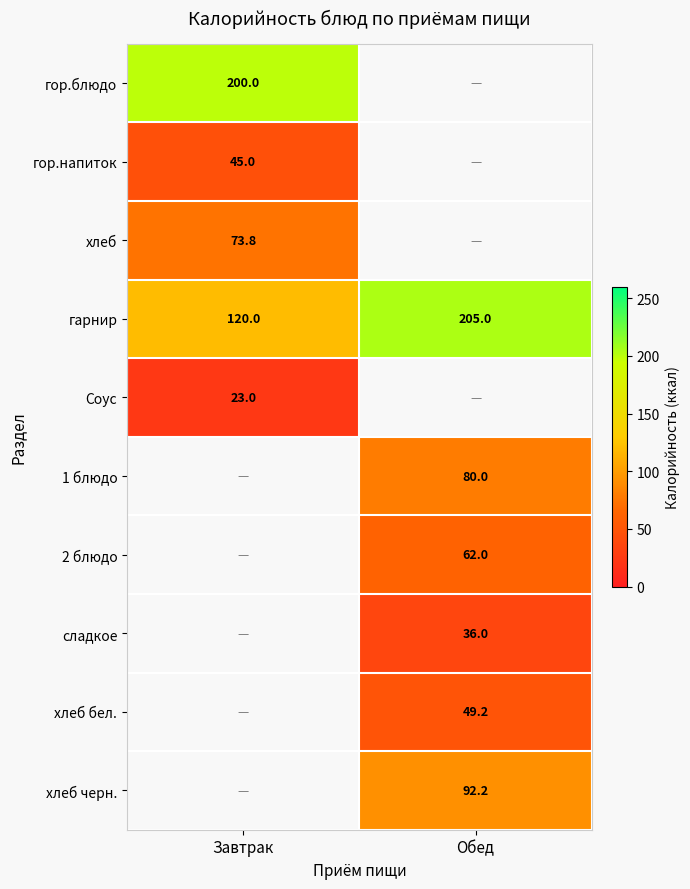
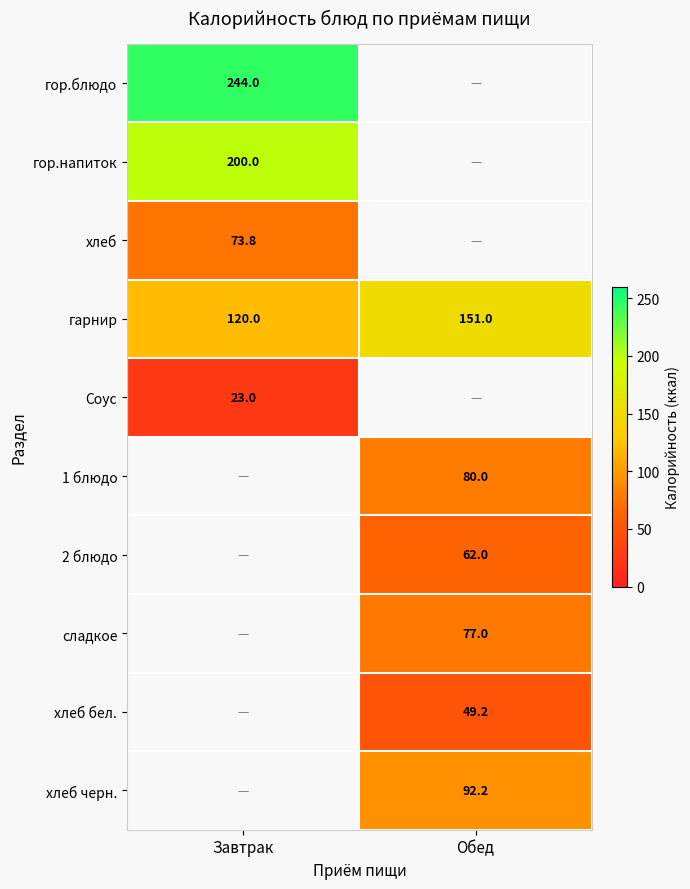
гор.блюдо, Завтрак: 200.0 -> 244.0
гор.напиток, Завтрак: 45.0 -> 200.0
гарнир, Обед: 205.0 -> 151.0
сладкое, Обед: 36.0 -> 77.0
